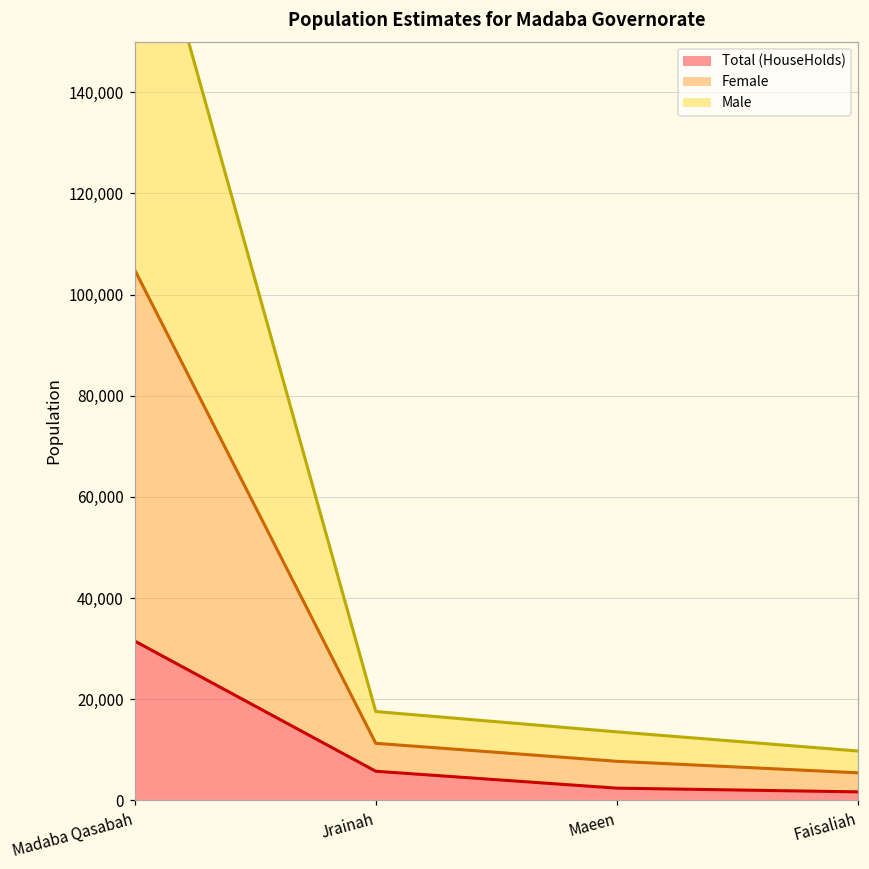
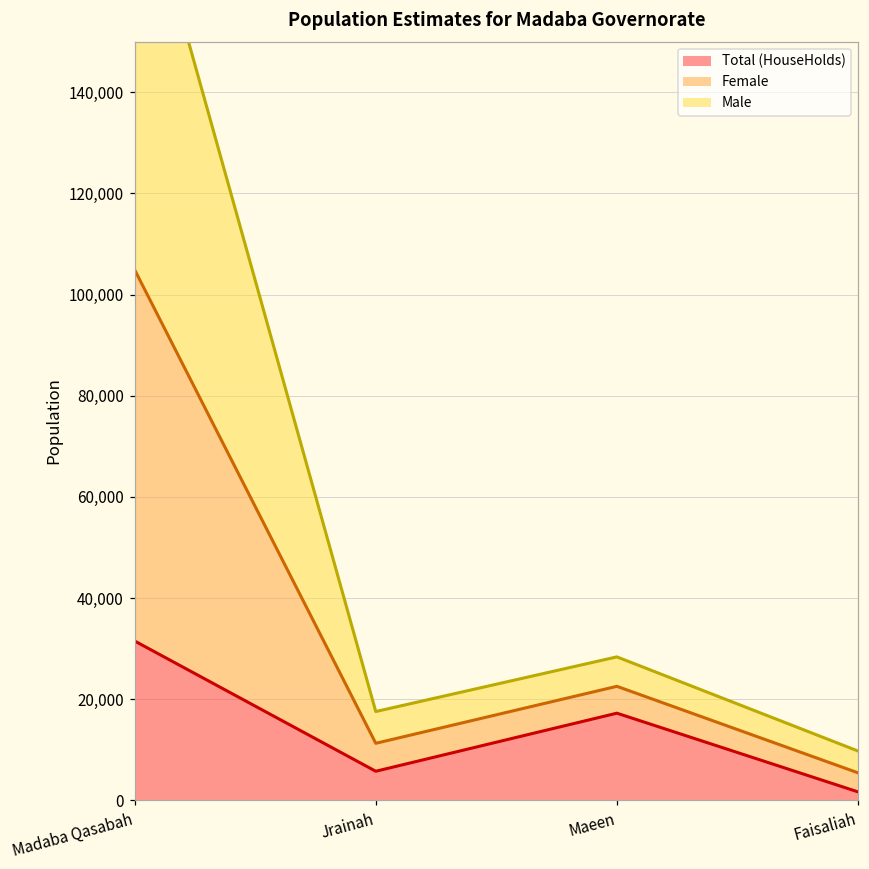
Total (HouseHolds), Maeen: 2,000 -> 17,000
